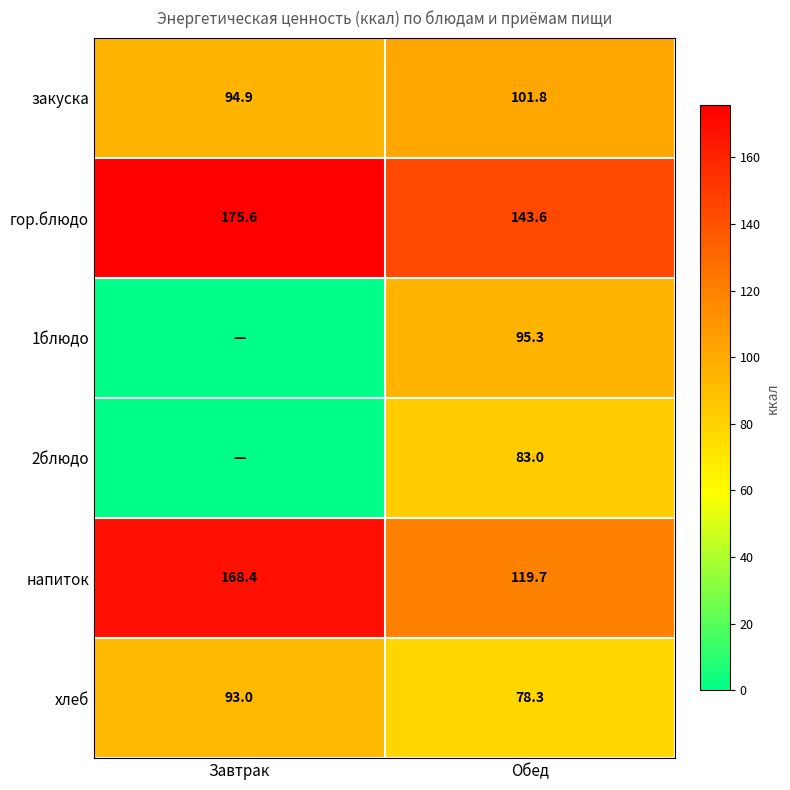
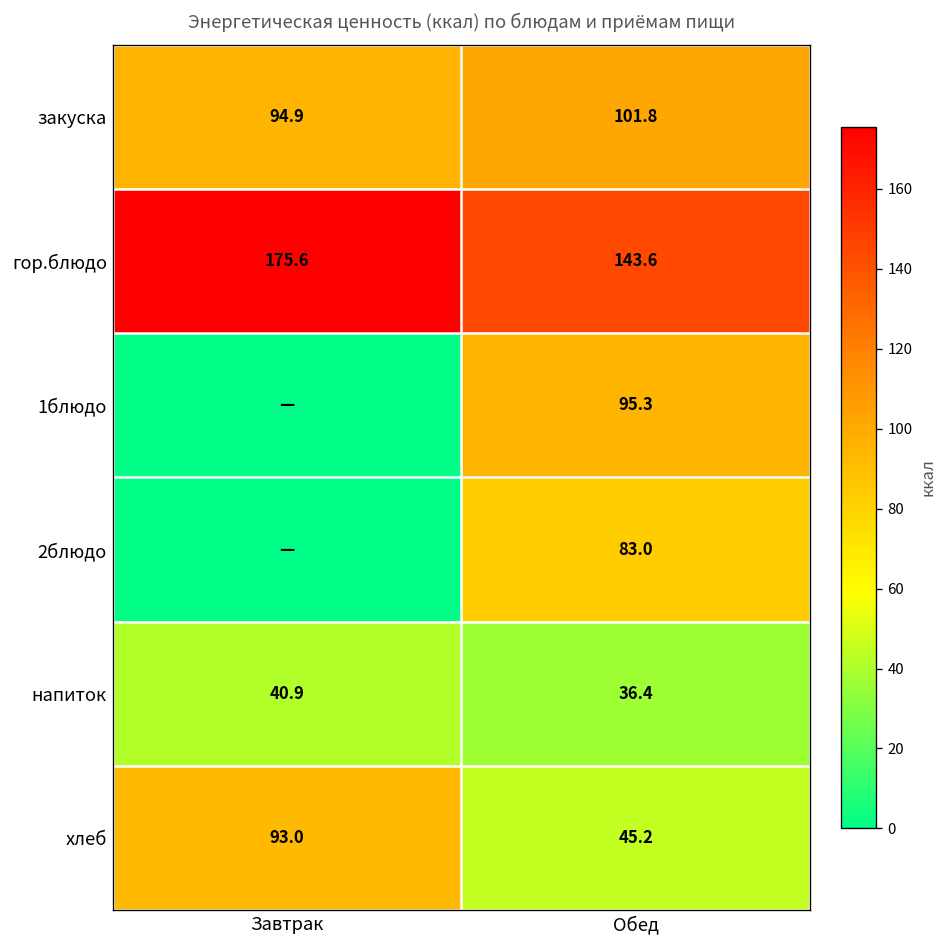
напиток, Завтрак: 168.4 -> 40.9
напиток, Обед: 119.7 -> 36.4
хлеб, Обед: 78.3 -> 45.2
